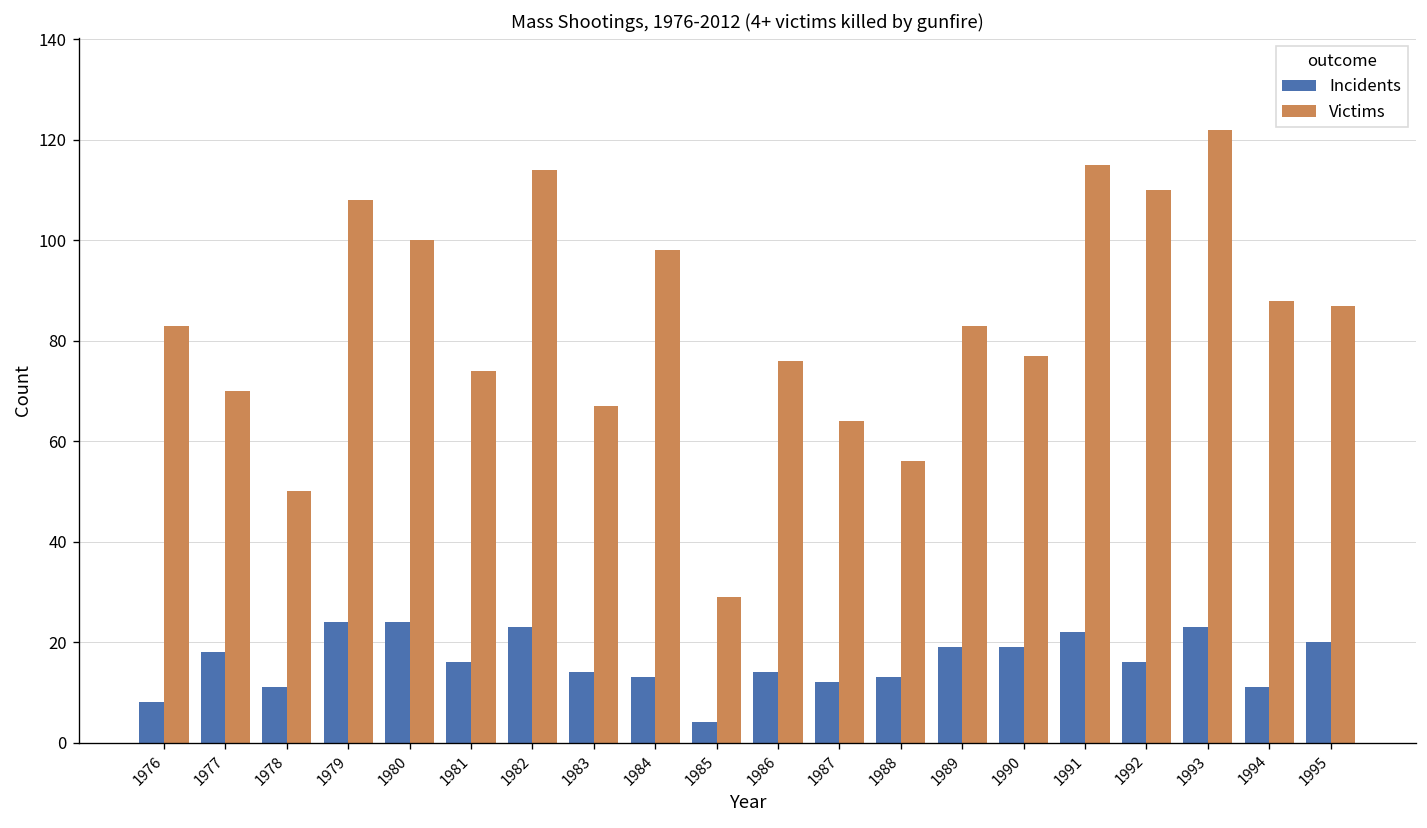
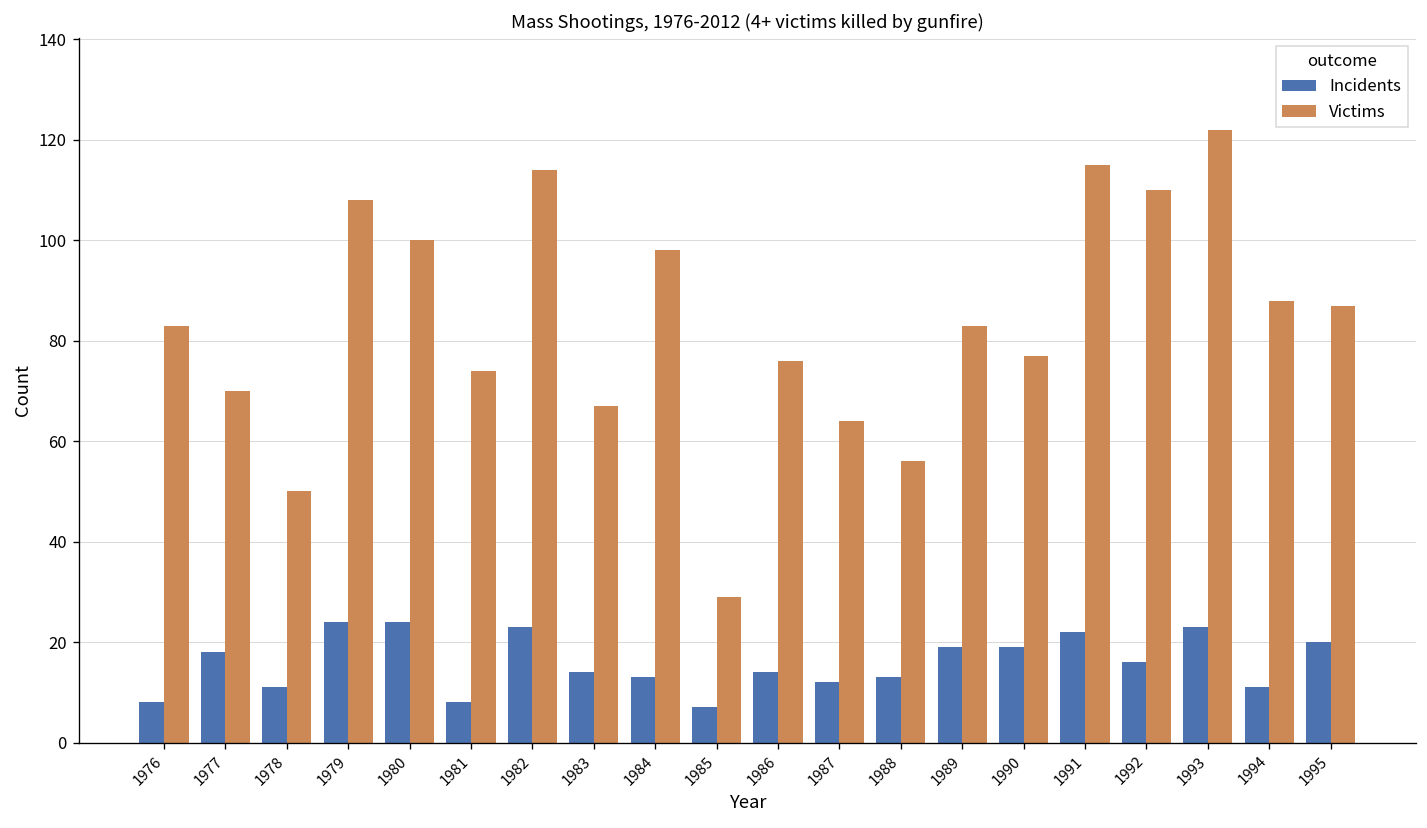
Incidents, 1981: 16 -> 8
Incidents, 1985: 4 -> 7
